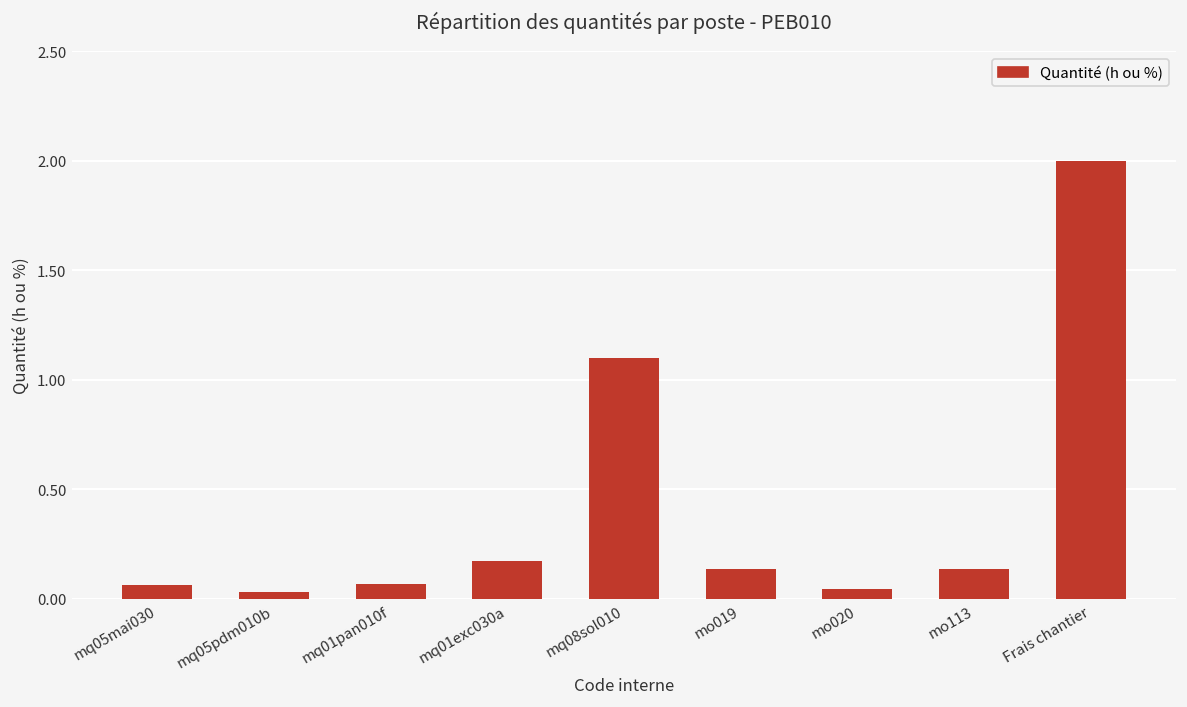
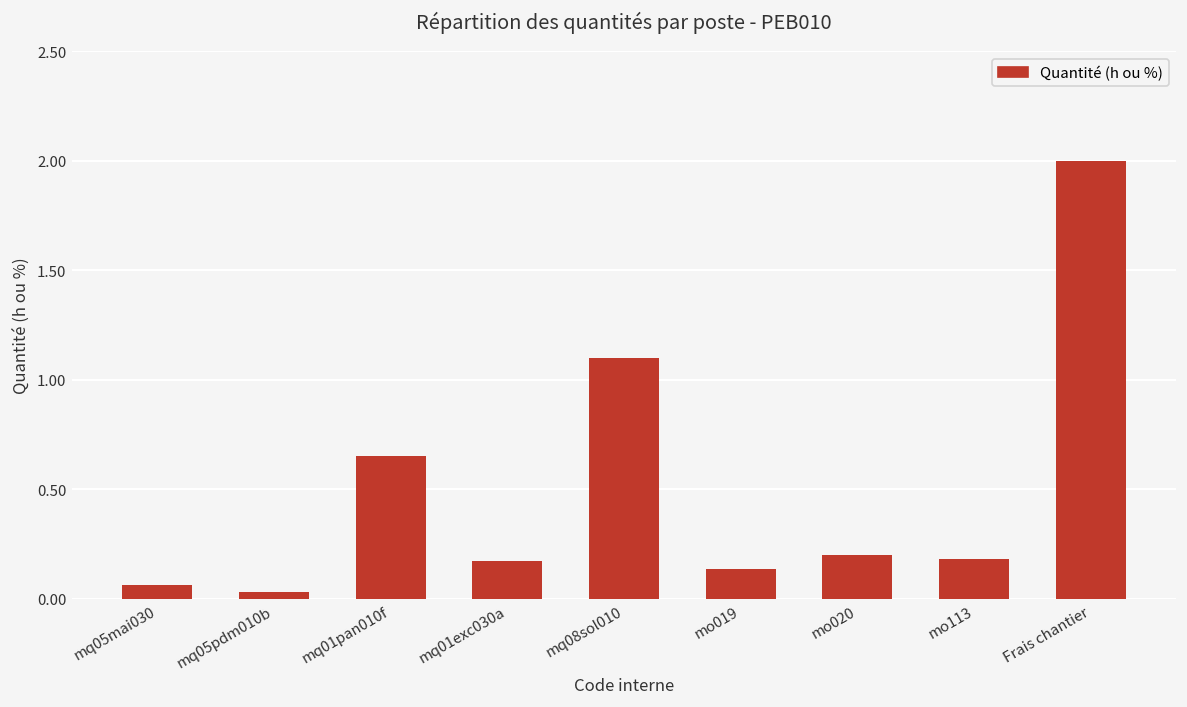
mq01pan010f: 0.07 -> 0.65
mo020: 0.05 -> 0.20
mo113: 0.14 -> 0.18
